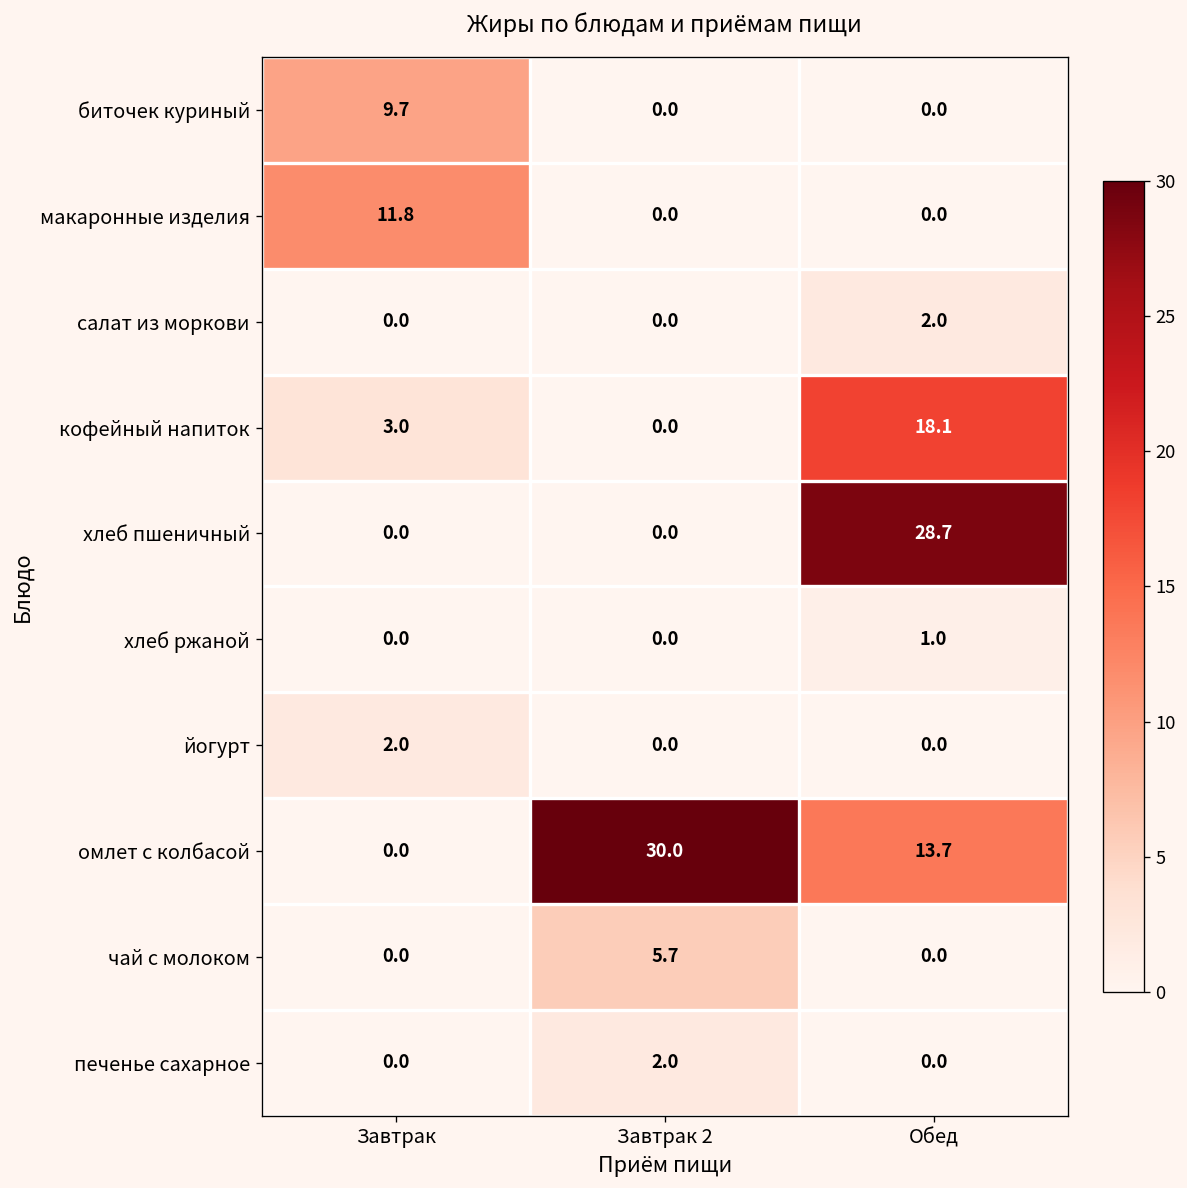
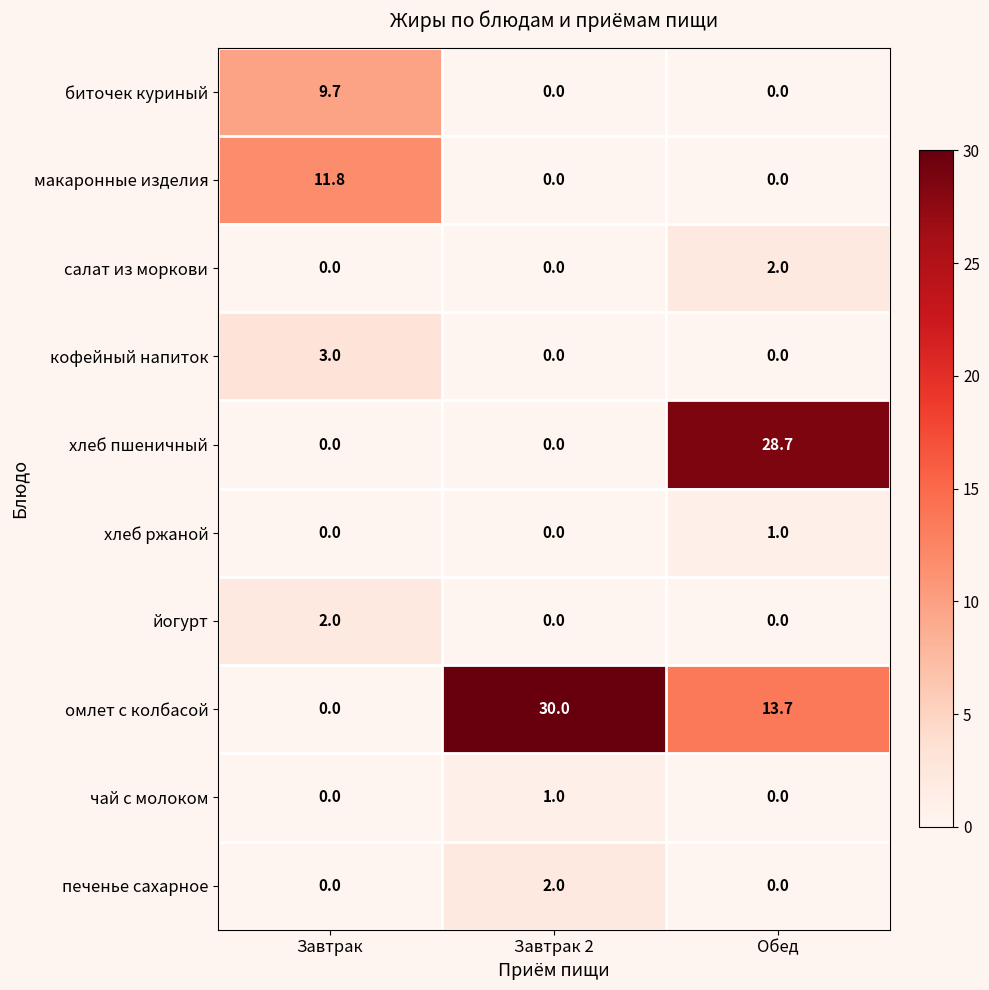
кофейный напиток, Обед: 18.1 -> 0.0
чай с молоком, Завтрак 2: 5.7 -> 1.0
